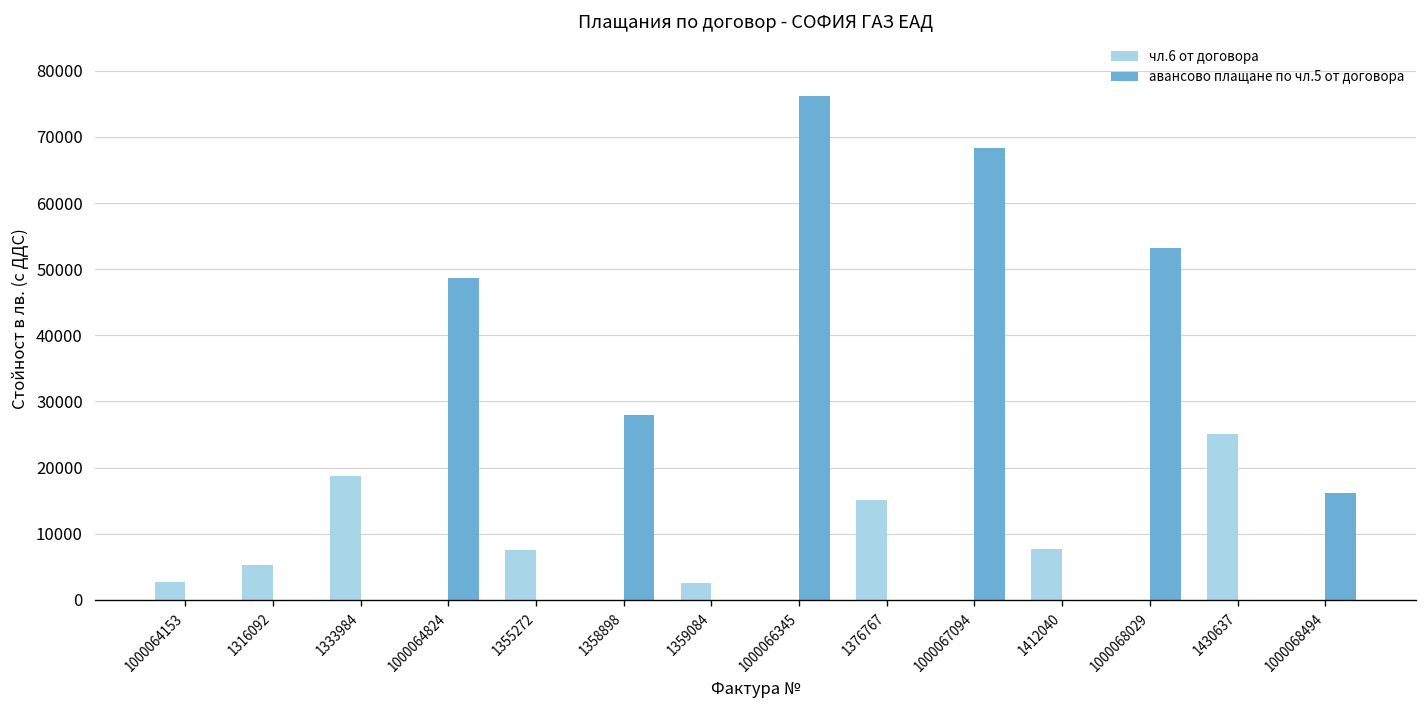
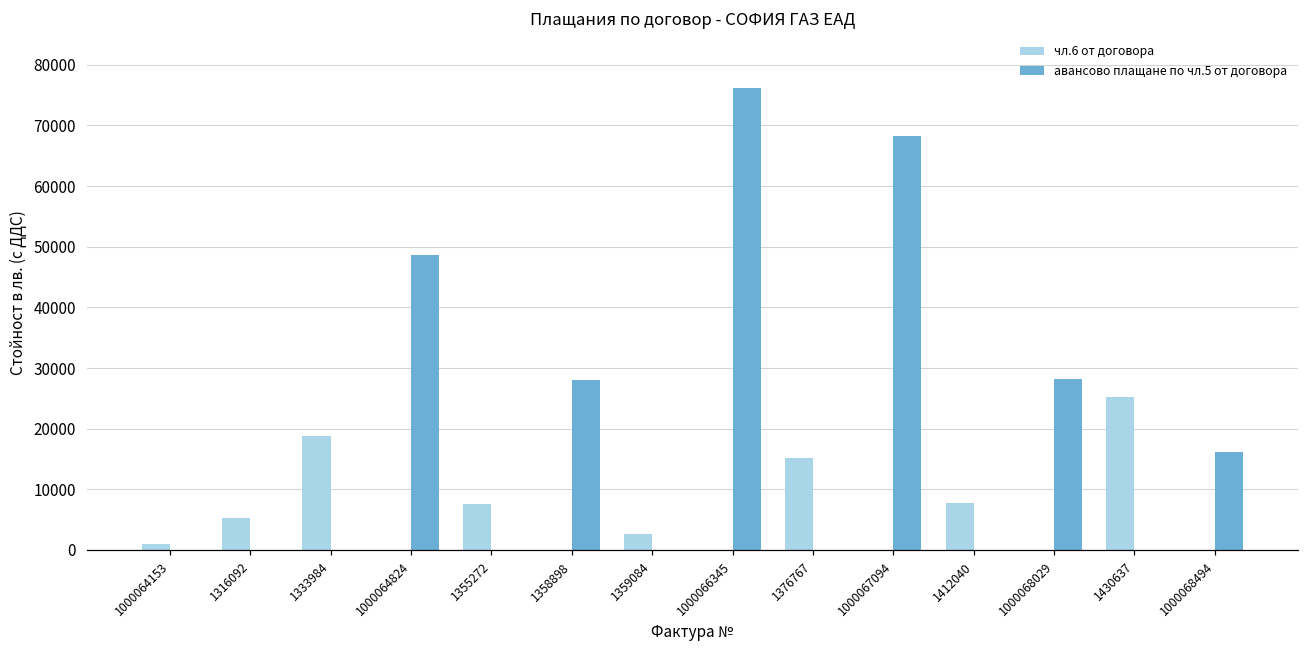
чл.6 от договора, 1000064153: 3000 -> 1000
авансово плащане по чл.5 от договора, 1000068029: 53000 -> 28000
